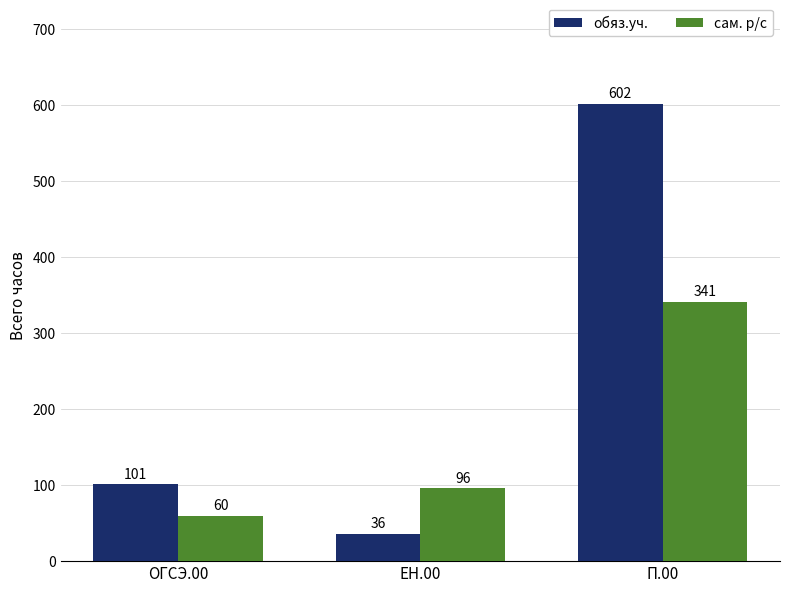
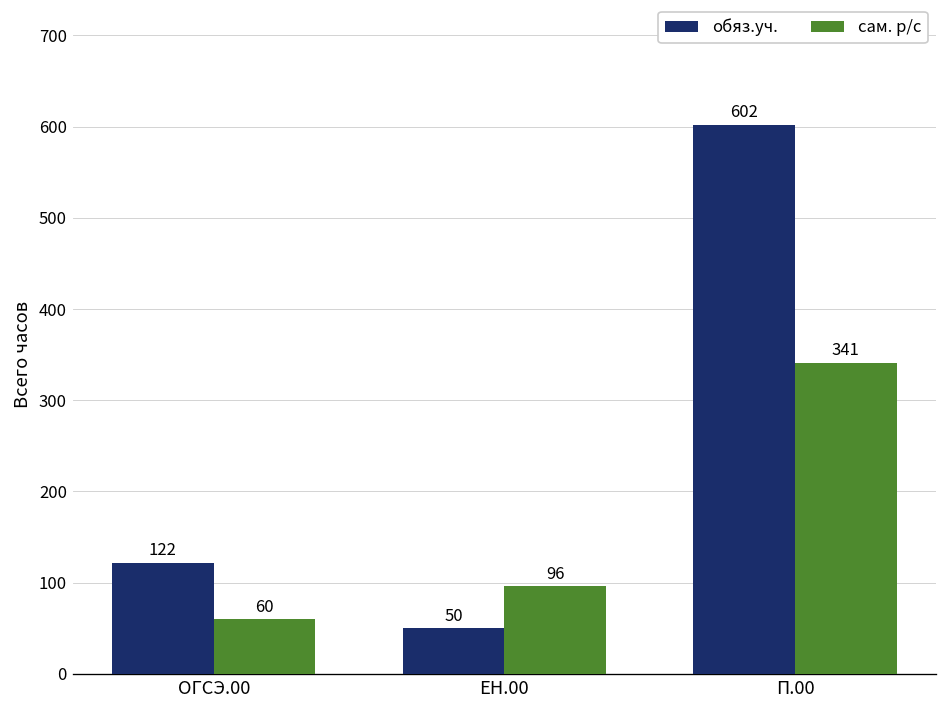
обяз.уч., ОГСЭ.00: 101 -> 122
обяз.уч., ЕН.00: 36 -> 50
